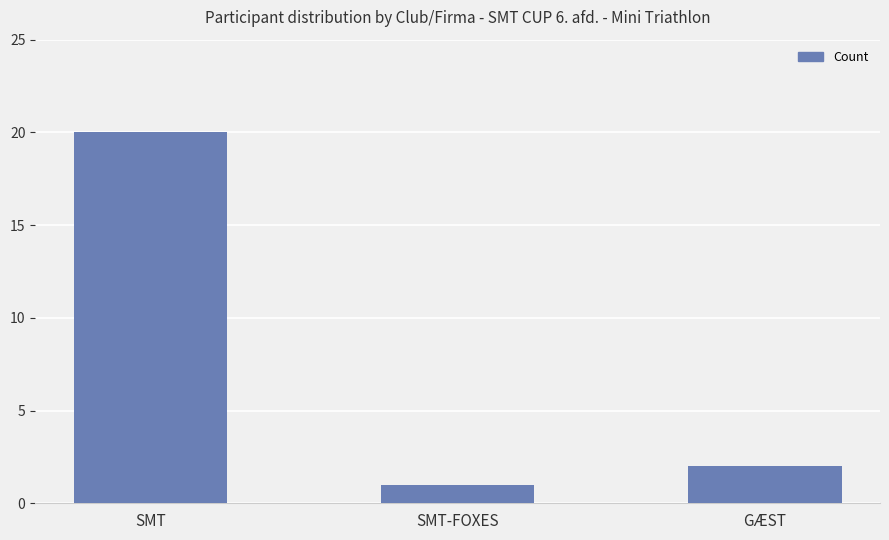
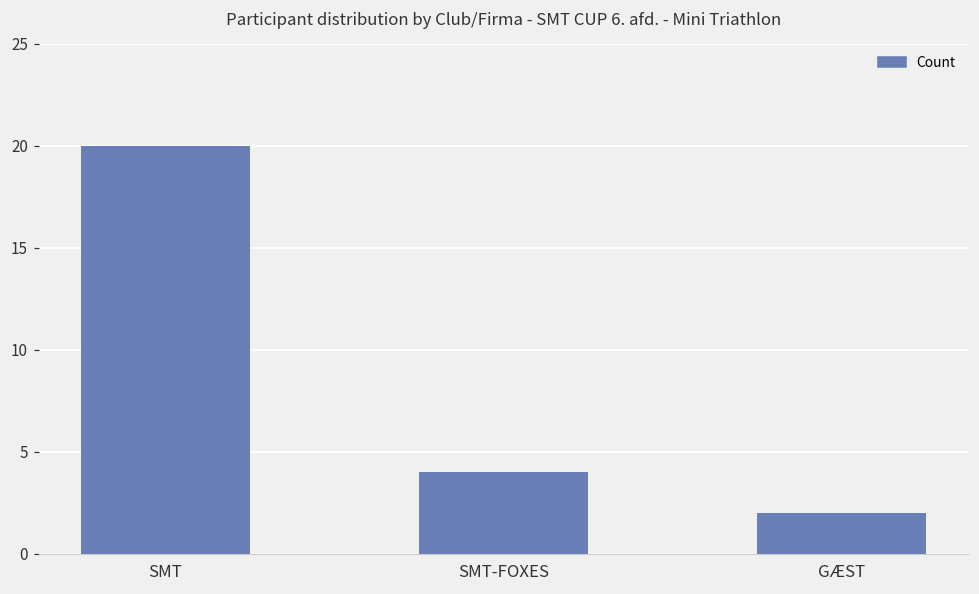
SMT-FOXES: 1 -> 4
